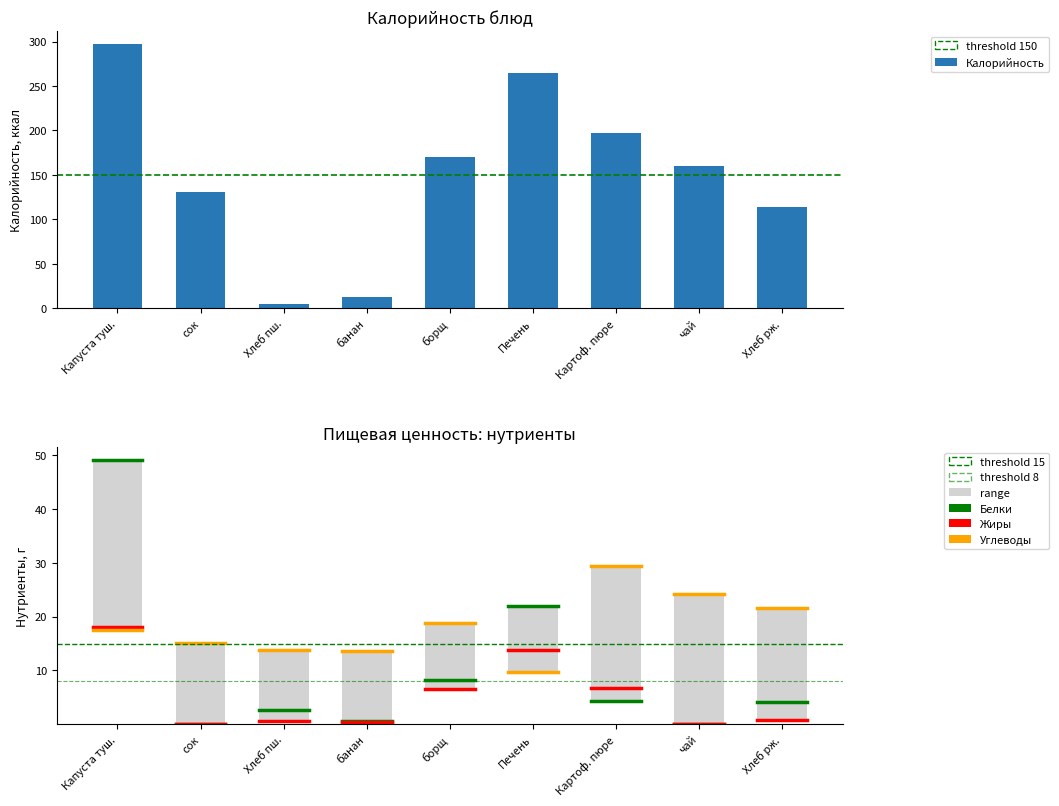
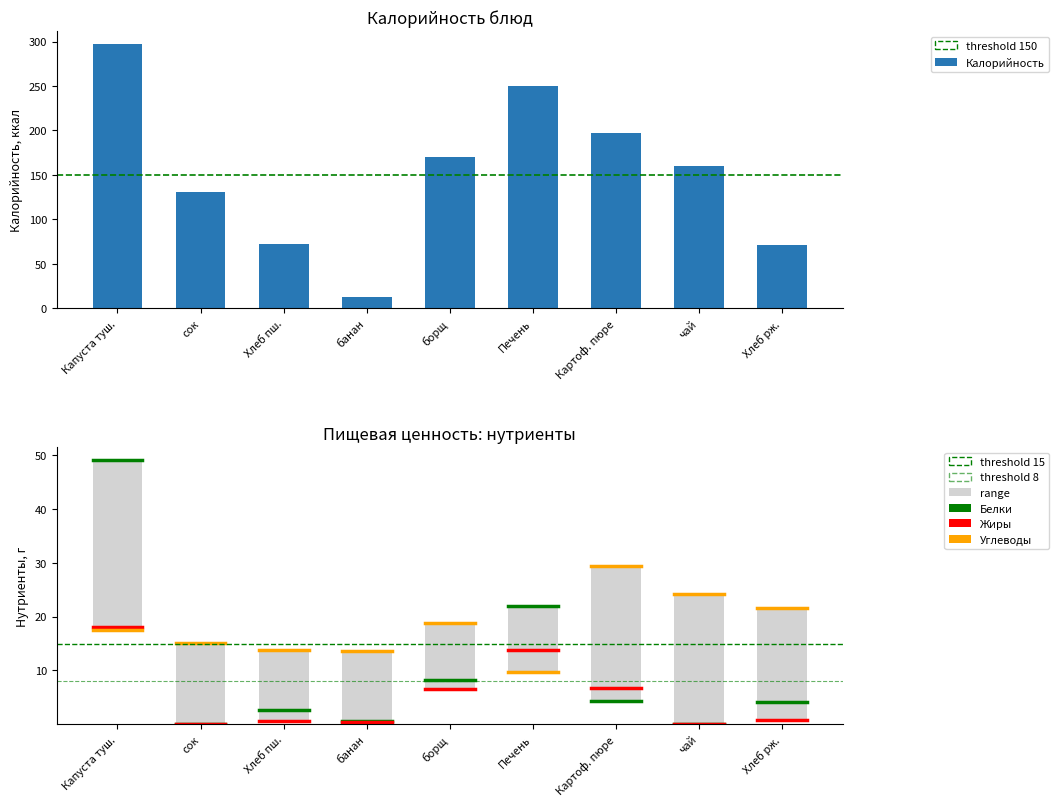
Калорийность блюд, Хлеб пш.: 0 -> 70
Калорийность блюд, Печень: 260 -> 250
Калорийность блюд, Хлеб рж.: 110 -> 70
